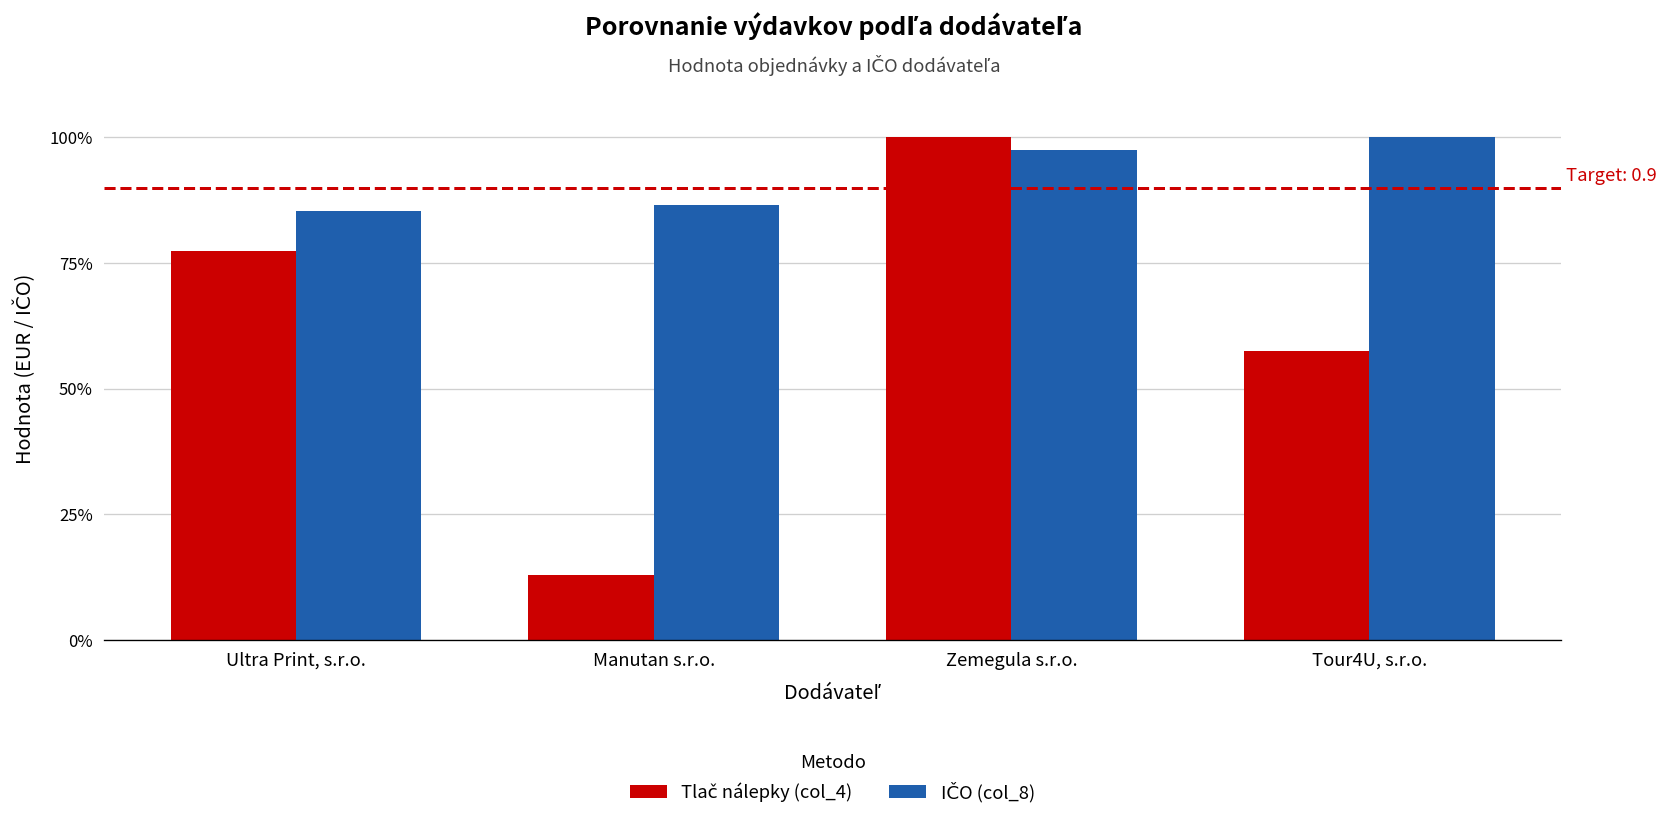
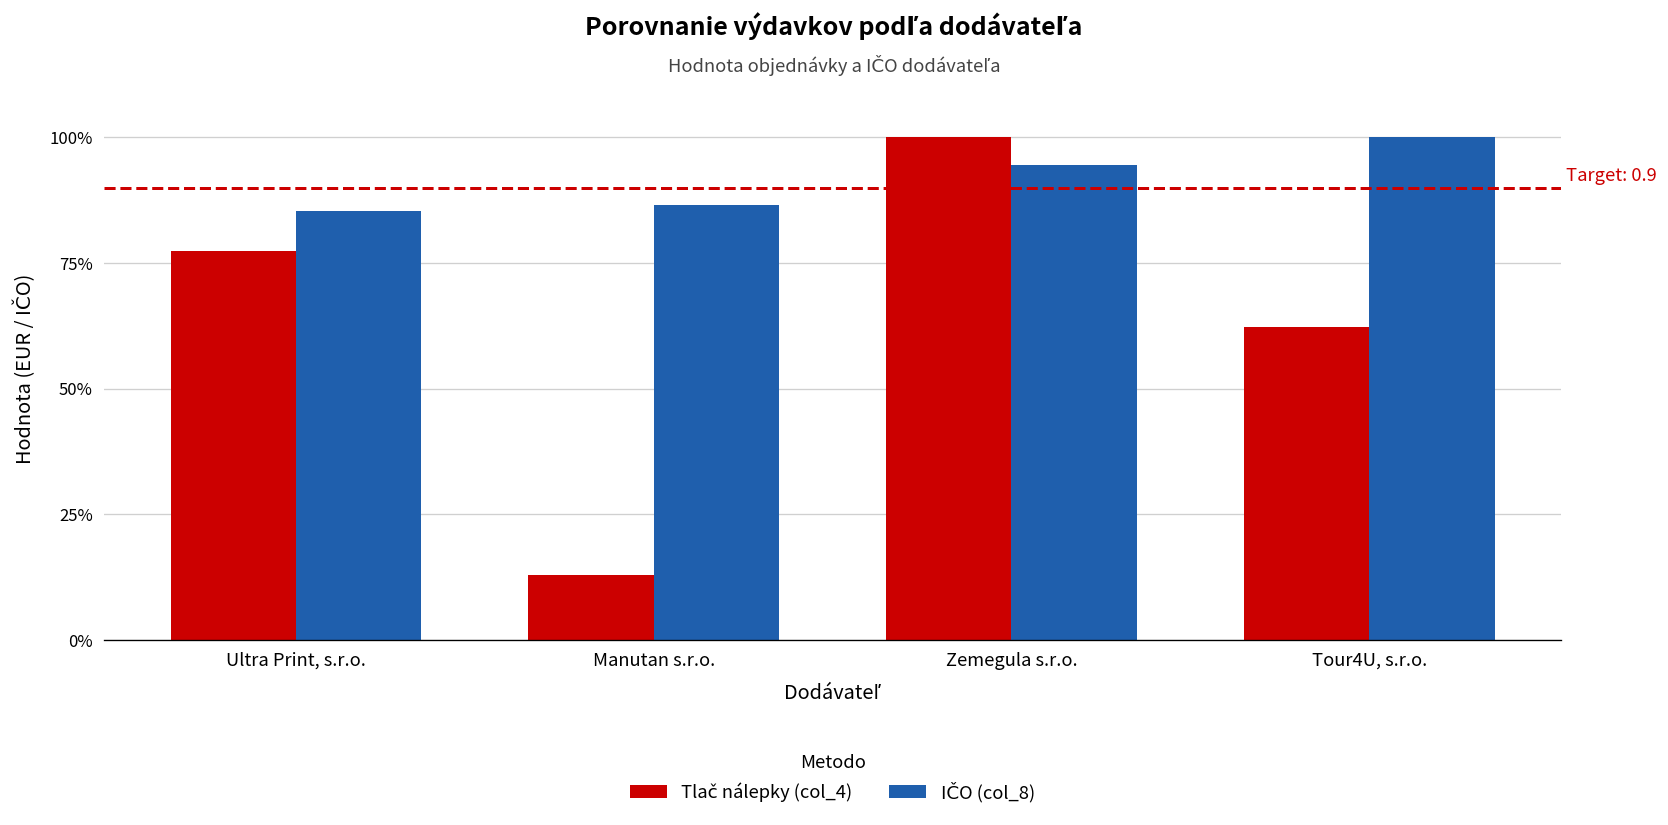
IČO (col_8), Zemegula s.r.o.: 97% -> 95%
Tlač nálepky (col_4), Tour4U, s.r.o.: 58% -> 62%
